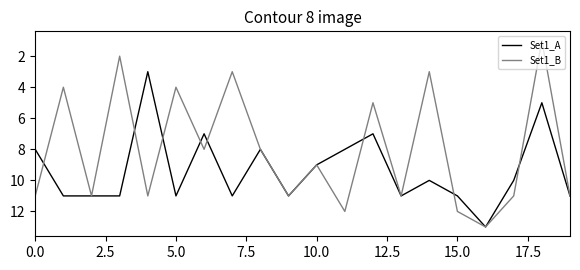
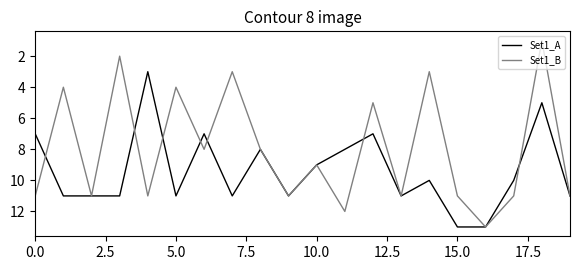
Set1_A, 0.0: 8 -> 7
Set1_A, 15.0: 11 -> 13
Set1_B, 15.0: 12 -> 11
